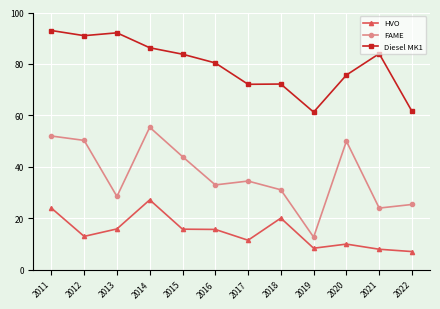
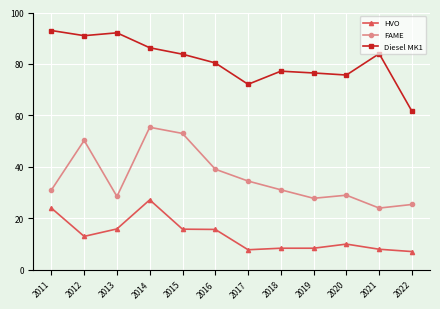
FAME, 2011: 52 -> 31
FAME, 2015: 44 -> 53
FAME, 2016: 33 -> 39
HVO, 2017: 12 -> 8
HVO, 2018: 20 -> 8
Diesel MK1, 2018: 72 -> 77
FAME, 2019: 13 -> 28
Diesel MK1, 2019: 61 -> 77
FAME, 2020: 50 -> 29
